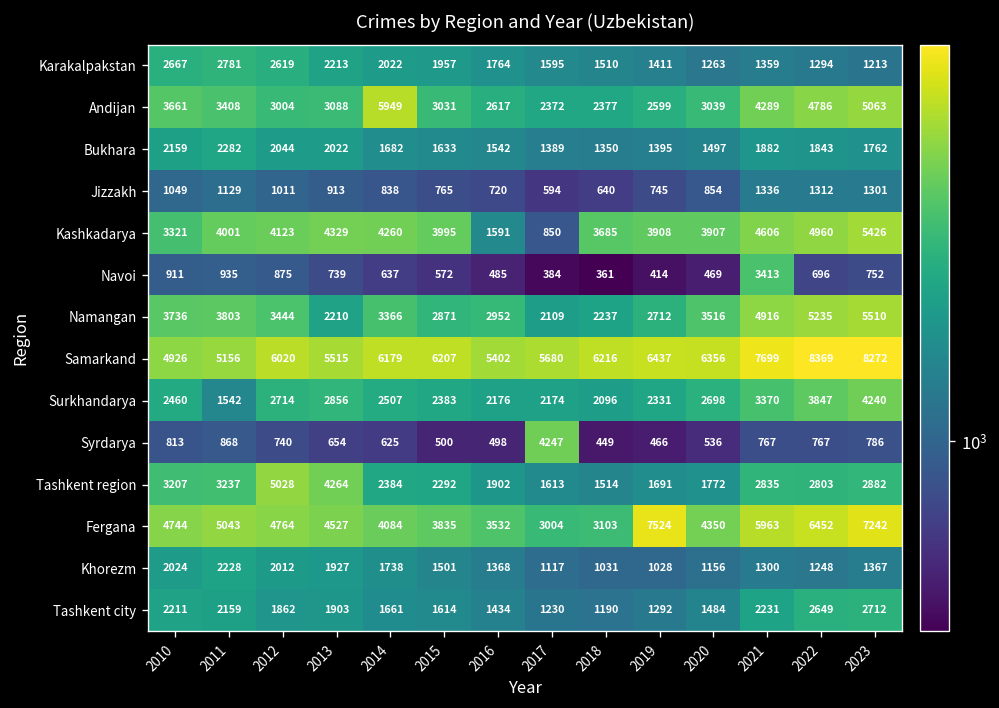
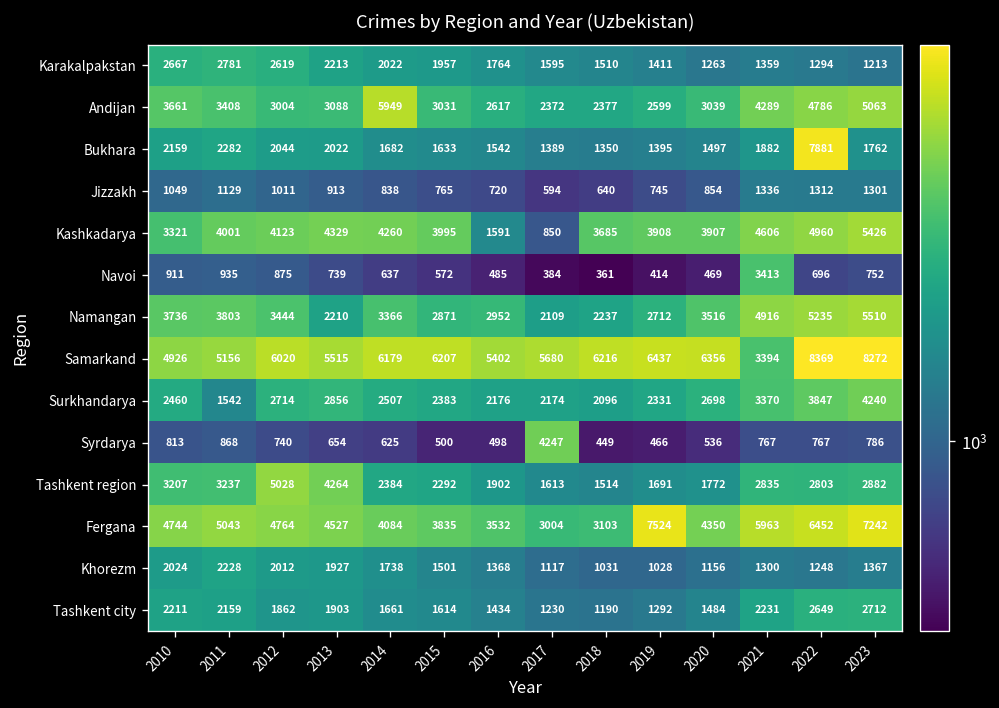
Bukhara, 2022: 1843 -> 7881
Samarkand, 2021: 7699 -> 3394
